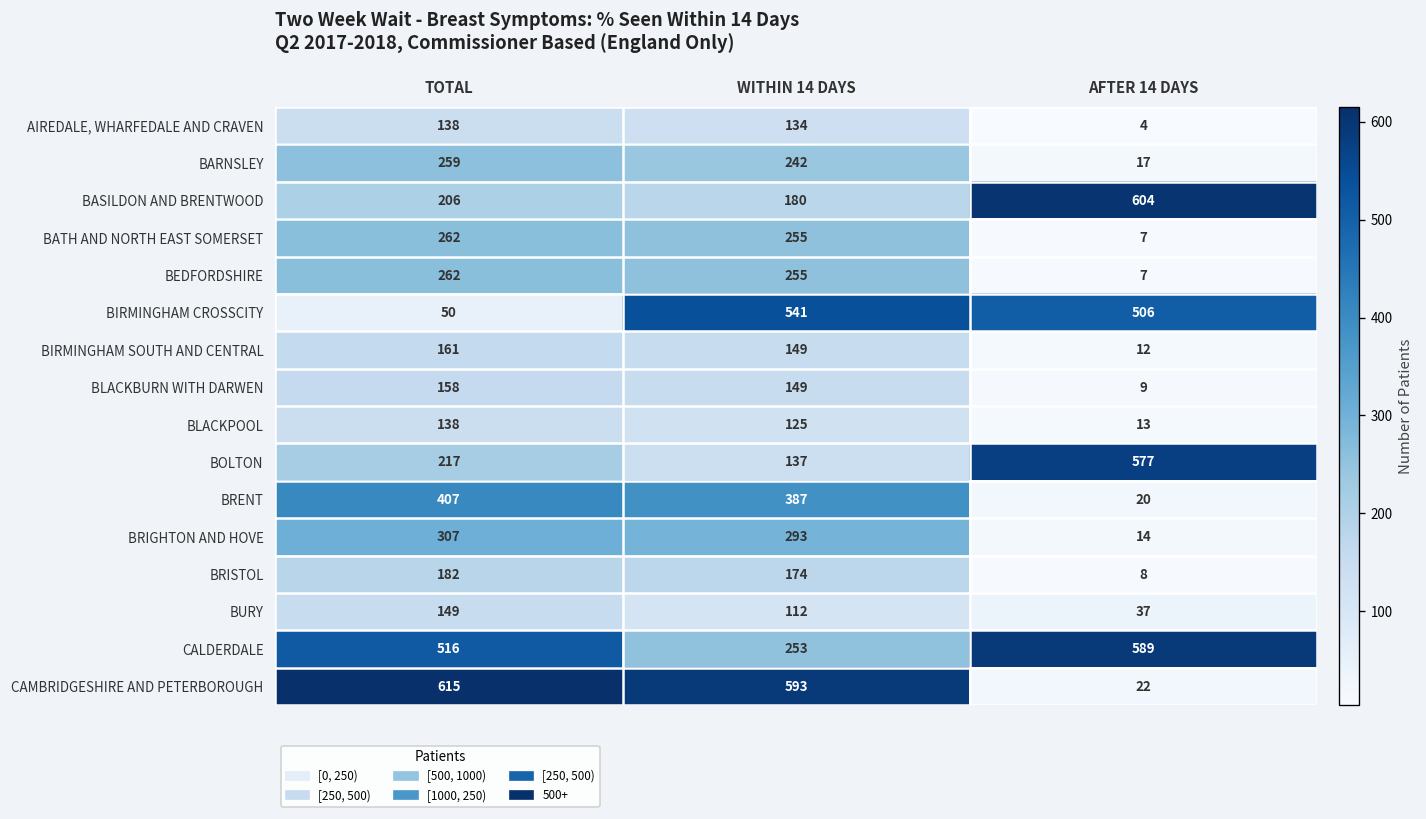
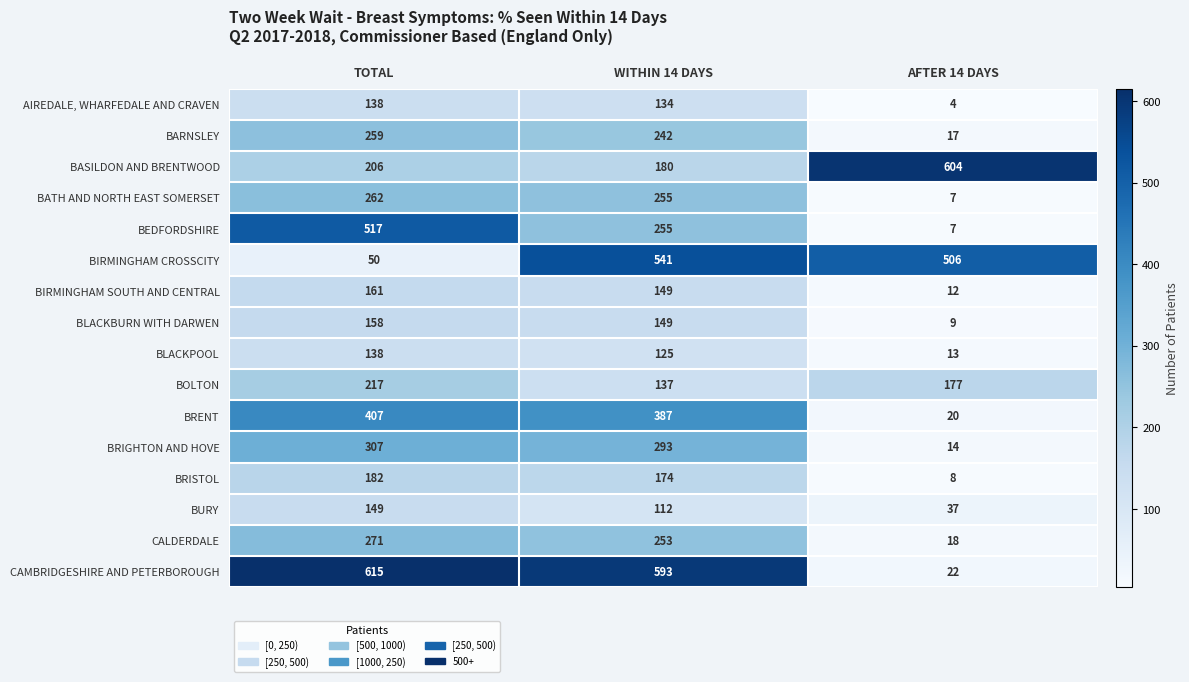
BEDFORDSHIRE, TOTAL: 262 -> 517
BOLTON, AFTER 14 DAYS: 577 -> 177
CALDERDALE, TOTAL: 516 -> 271
CALDERDALE, AFTER 14 DAYS: 589 -> 18
